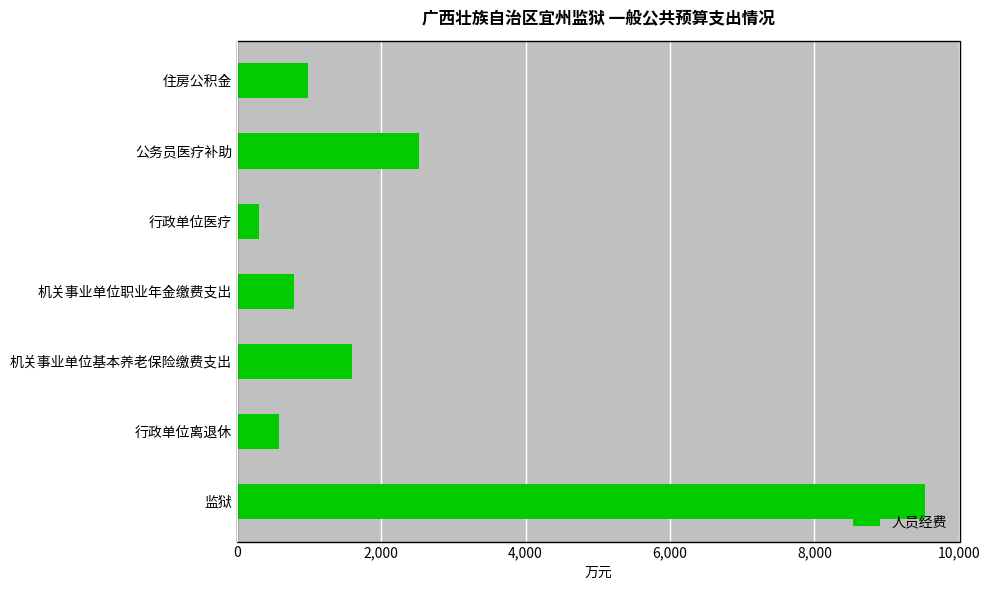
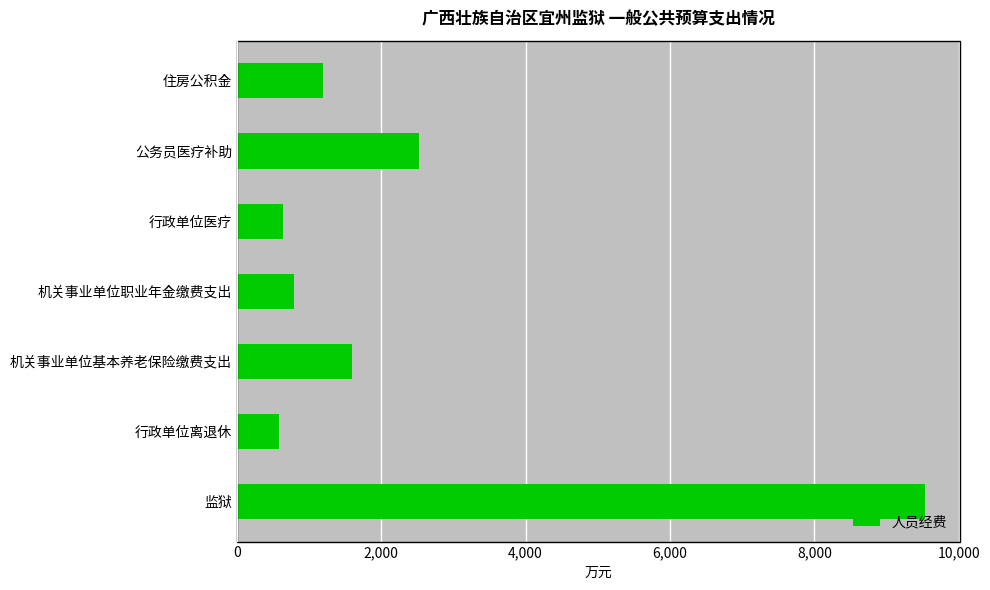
住房公积金: 1,000 -> 1,200
行政单位医疗: 300 -> 600
